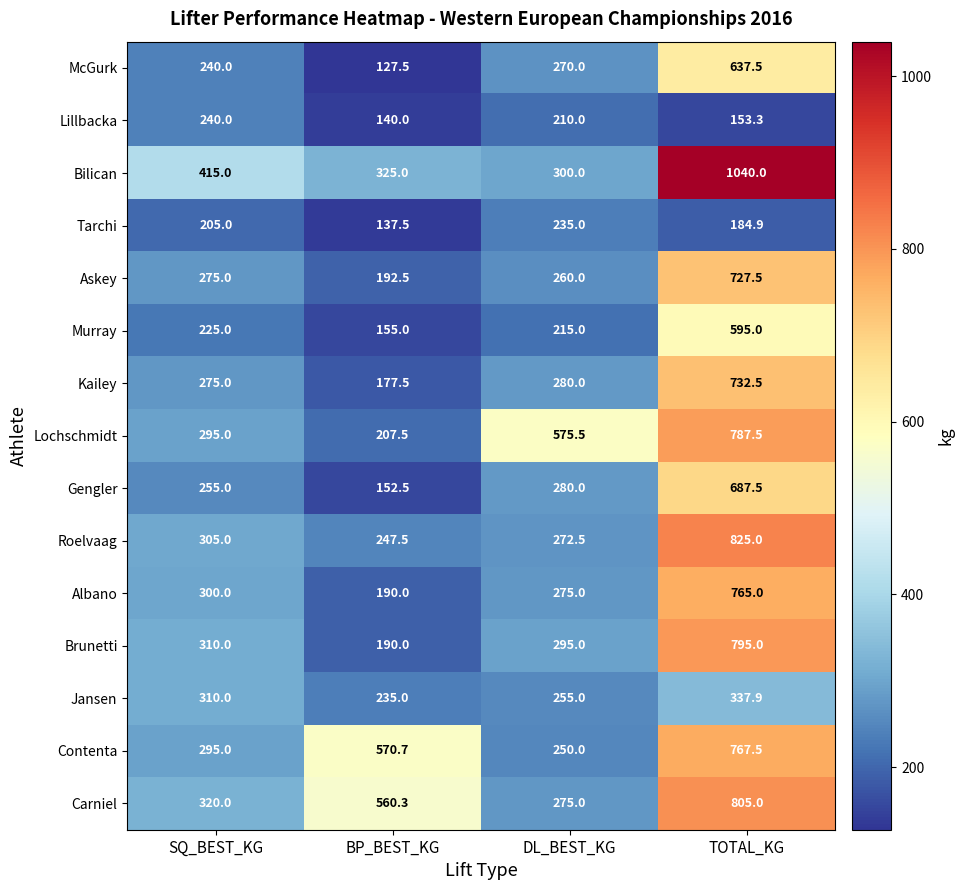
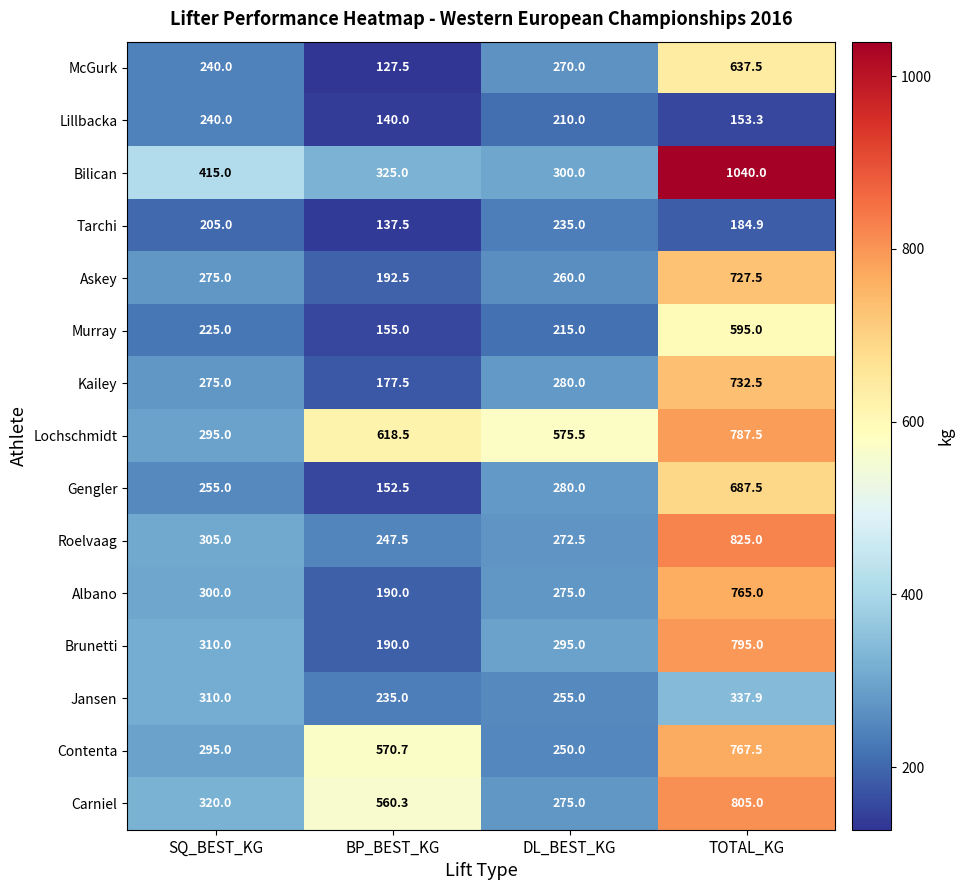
Lochschmidt, BP_BEST_KG: 207.5 -> 618.5
